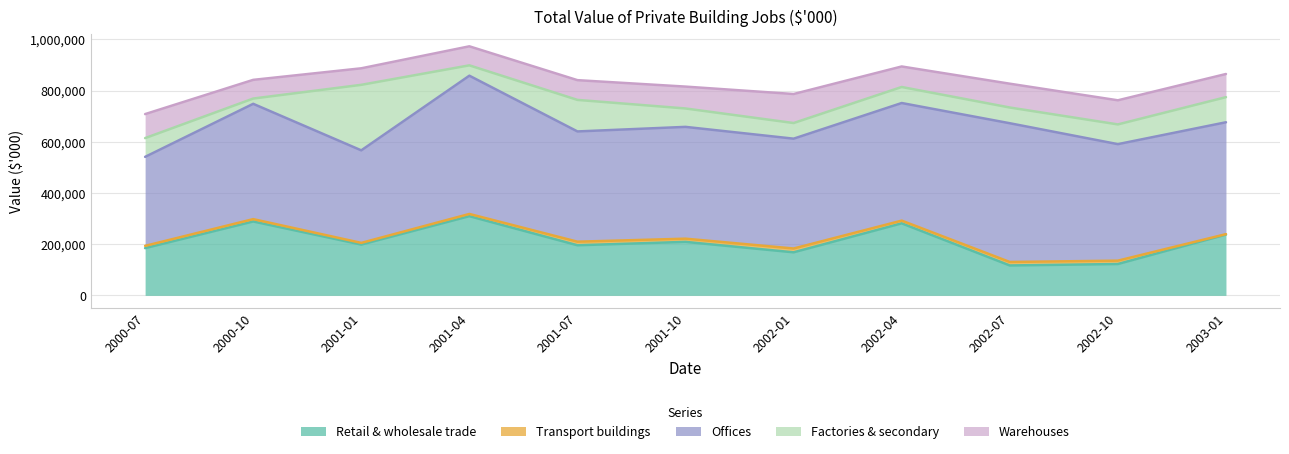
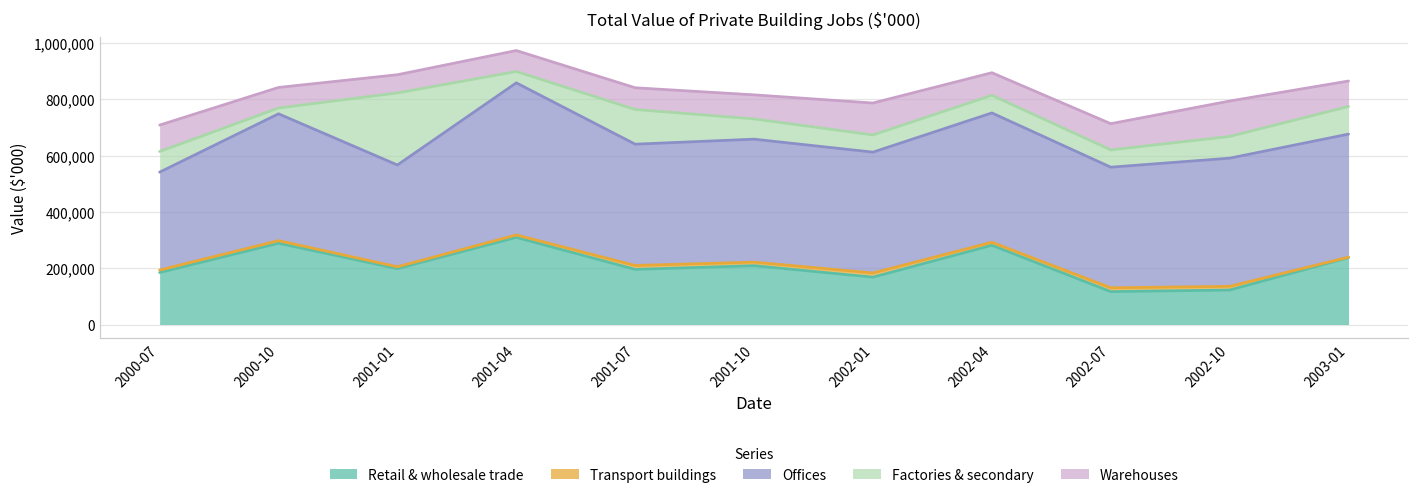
Offices, 2002-07: 540,000 -> 430,000
Warehouses, 2002-10: 90,000 -> 130,000
